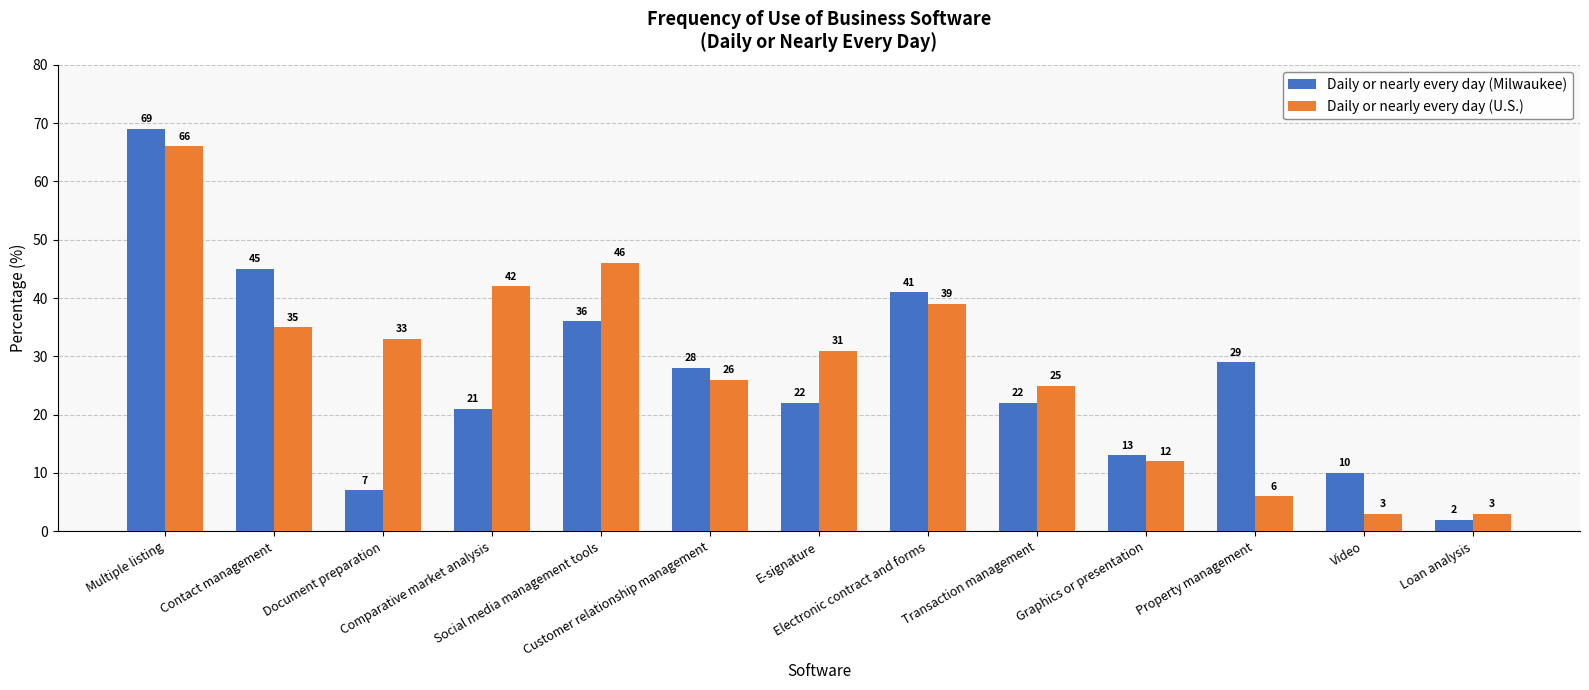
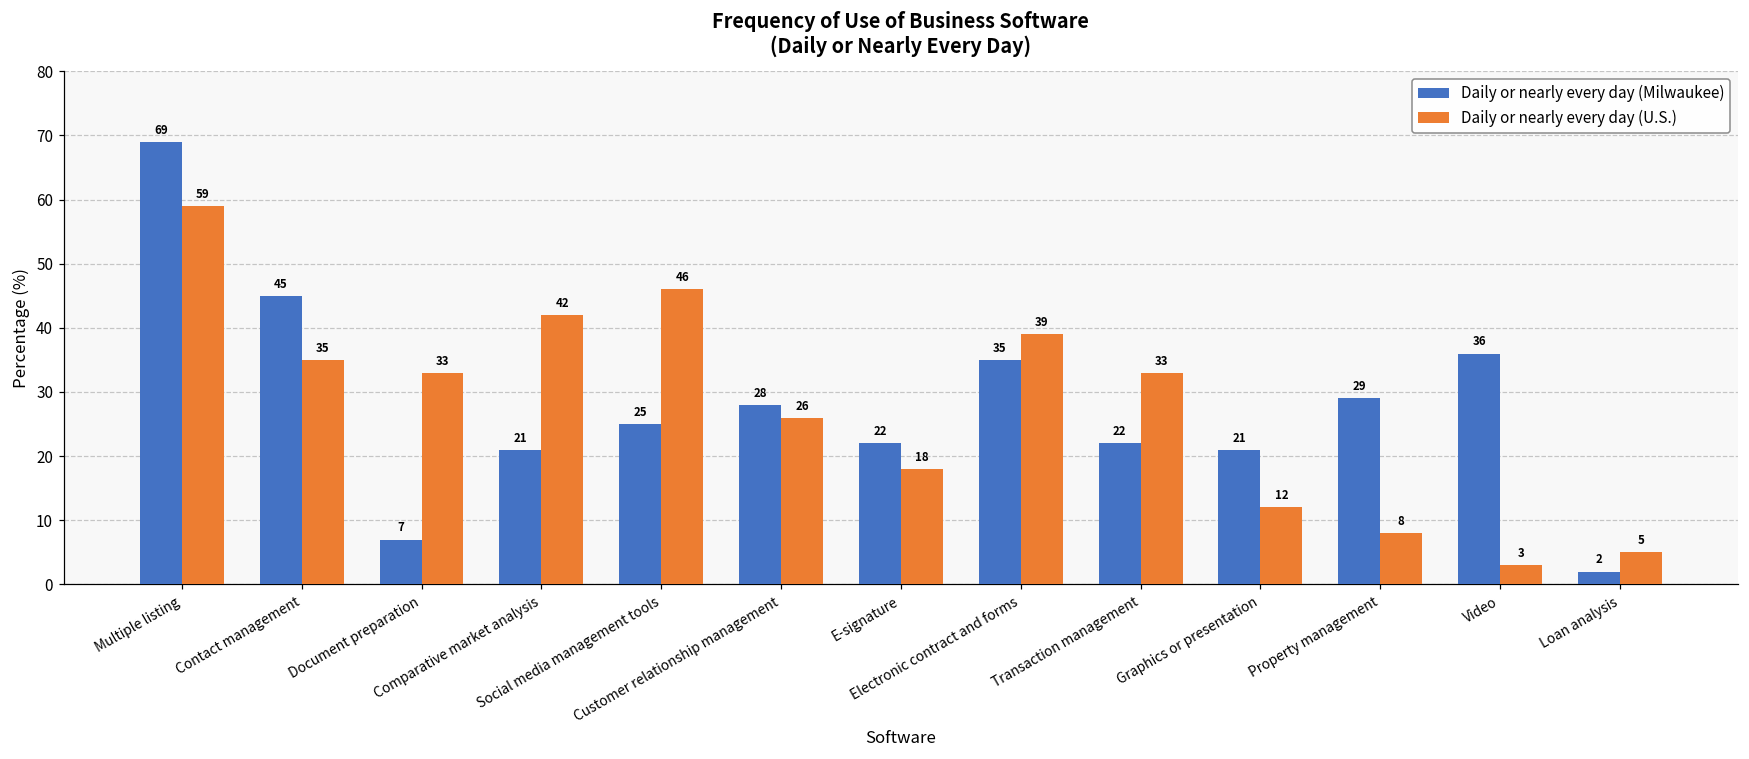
Daily or nearly every day (U.S.), Multiple listing: 66 -> 59
Daily or nearly every day (Milwaukee), Social media management tools: 36 -> 25
Daily or nearly every day (U.S.), E-signature: 31 -> 18
Daily or nearly every day (Milwaukee), Electronic contract and forms: 41 -> 35
Daily or nearly every day (U.S.), Transaction management: 25 -> 33
Daily or nearly every day (Milwaukee), Graphics or presentation: 13 -> 21
Daily or nearly every day (U.S.), Property management: 6 -> 8
Daily or nearly every day (Milwaukee), Video: 10 -> 36
Daily or nearly every day (U.S.), Loan analysis: 3 -> 5
